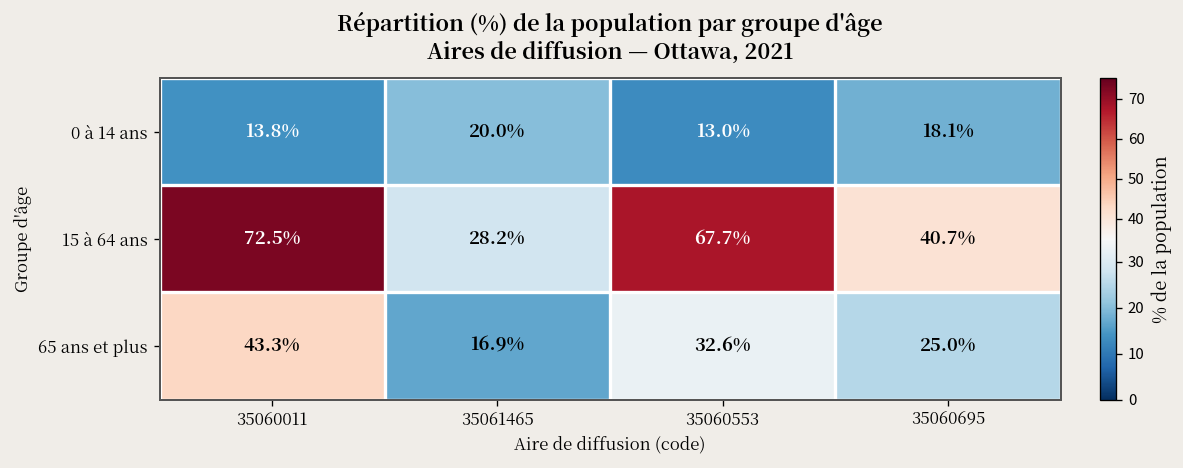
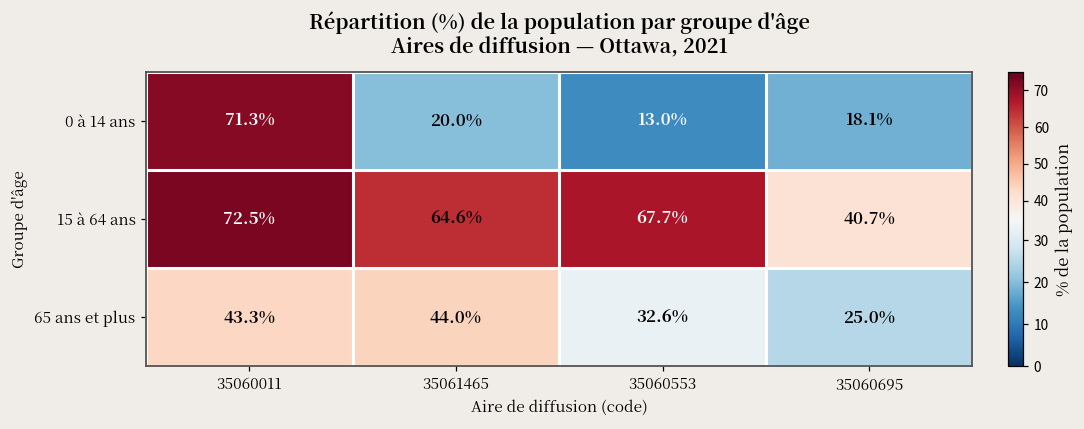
0 à 14 ans, 35060011: 13.8% -> 71.3%
15 à 64 ans, 35061465: 28.2% -> 64.6%
65 ans et plus, 35061465: 16.9% -> 44.0%
